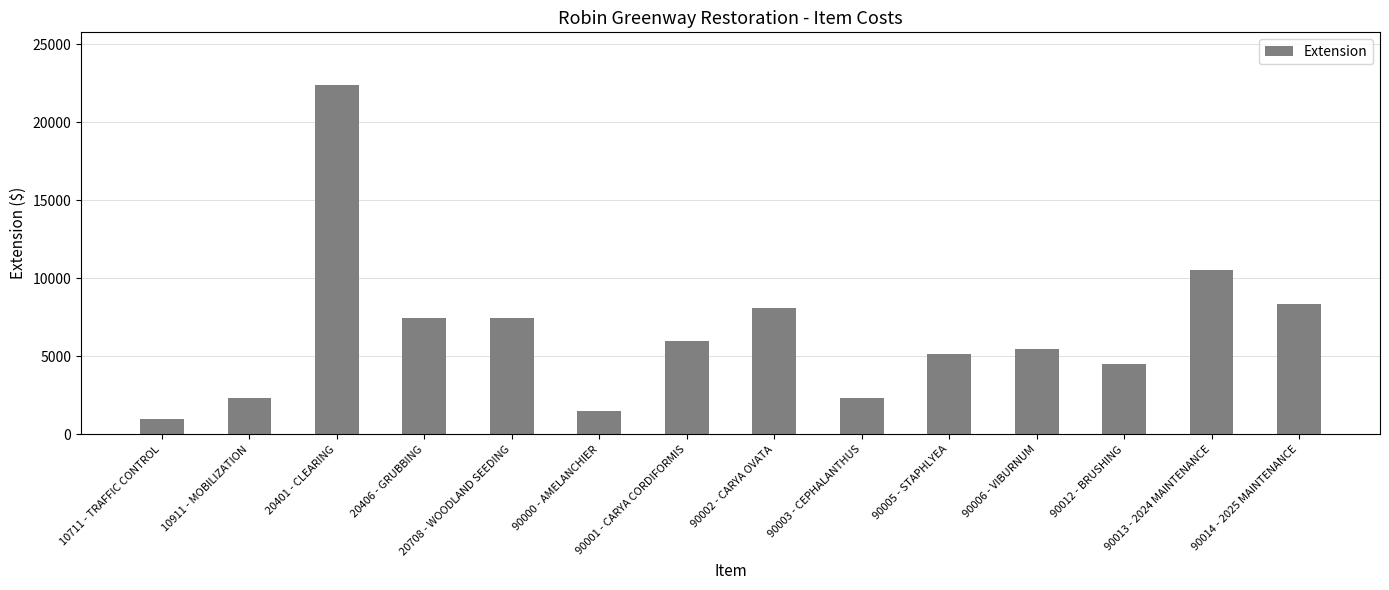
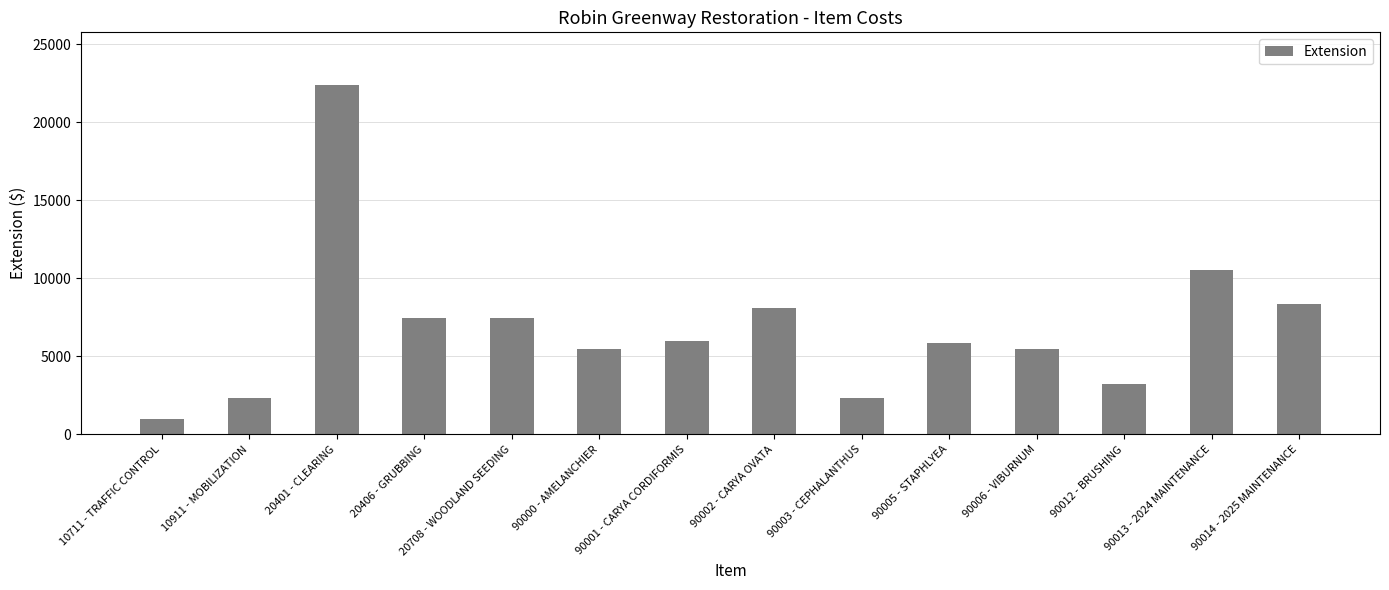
90000 - AMELANCHIER: 1500 -> 5400
90005 - STAPHLYEA: 5200 -> 5900
90012 - BRUSHING: 4500 -> 3200
